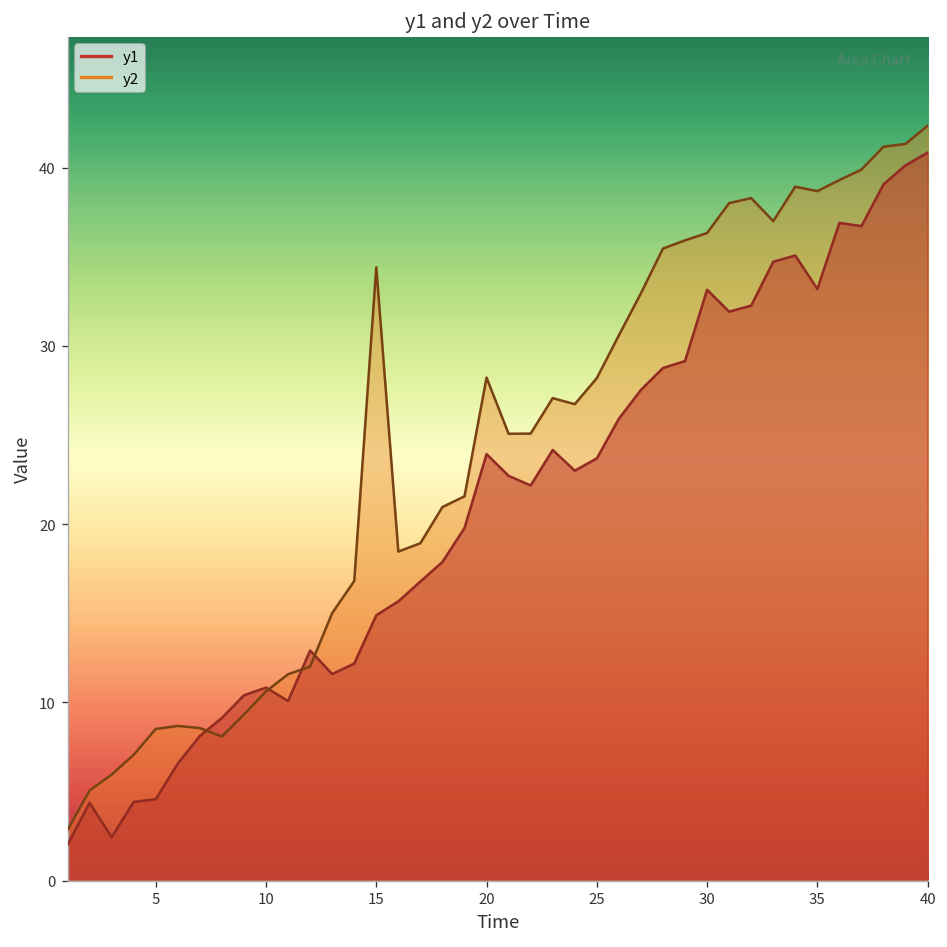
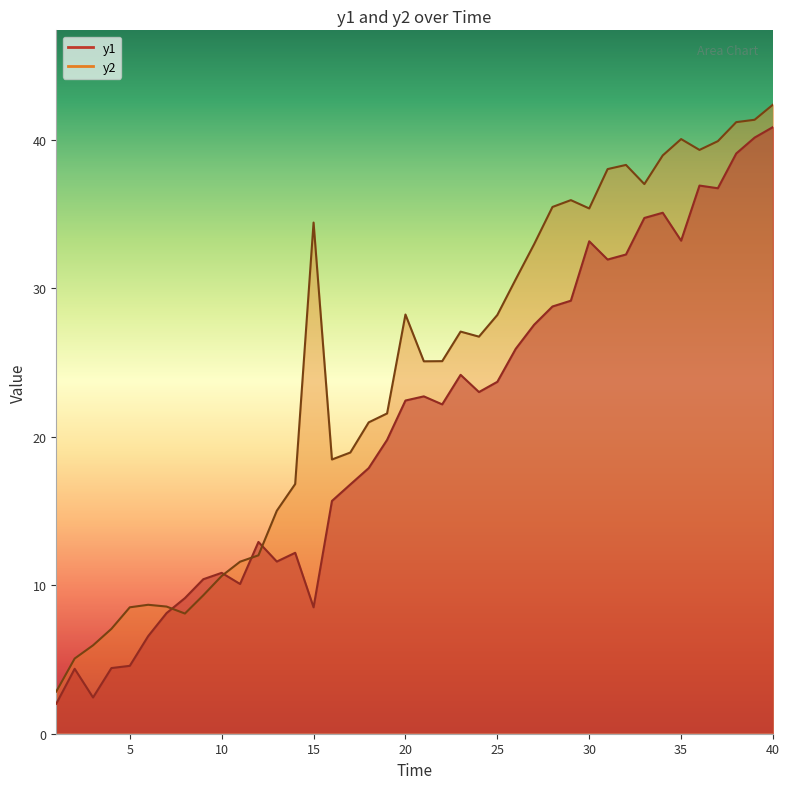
y1, 15: 14.9 -> 8.5
y1, 20: 23.9 -> 22.4
y2, 30: 36.3 -> 35.4
y2, 35: 38.7 -> 40.0
